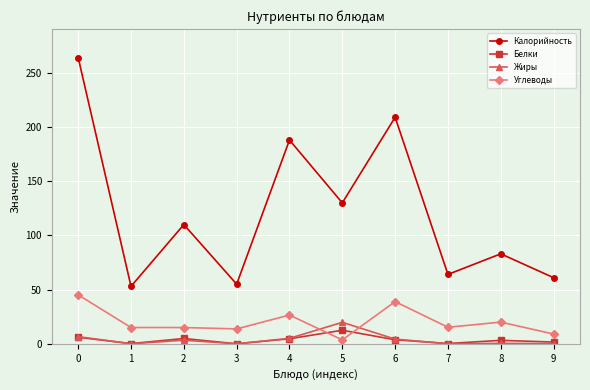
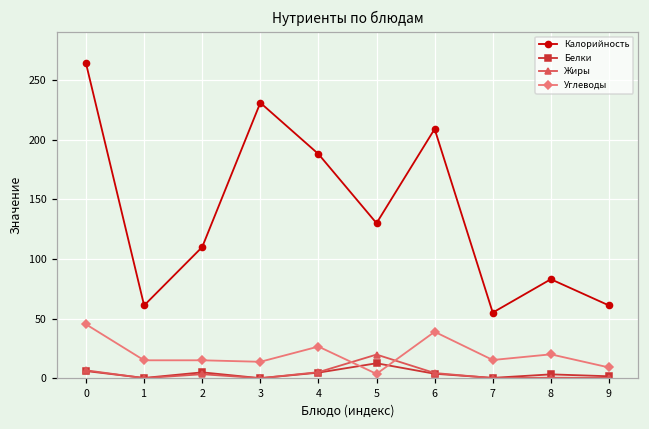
Калорийность, 1: 53 -> 61
Калорийность, 3: 55 -> 231
Калорийность, 7: 64 -> 55
